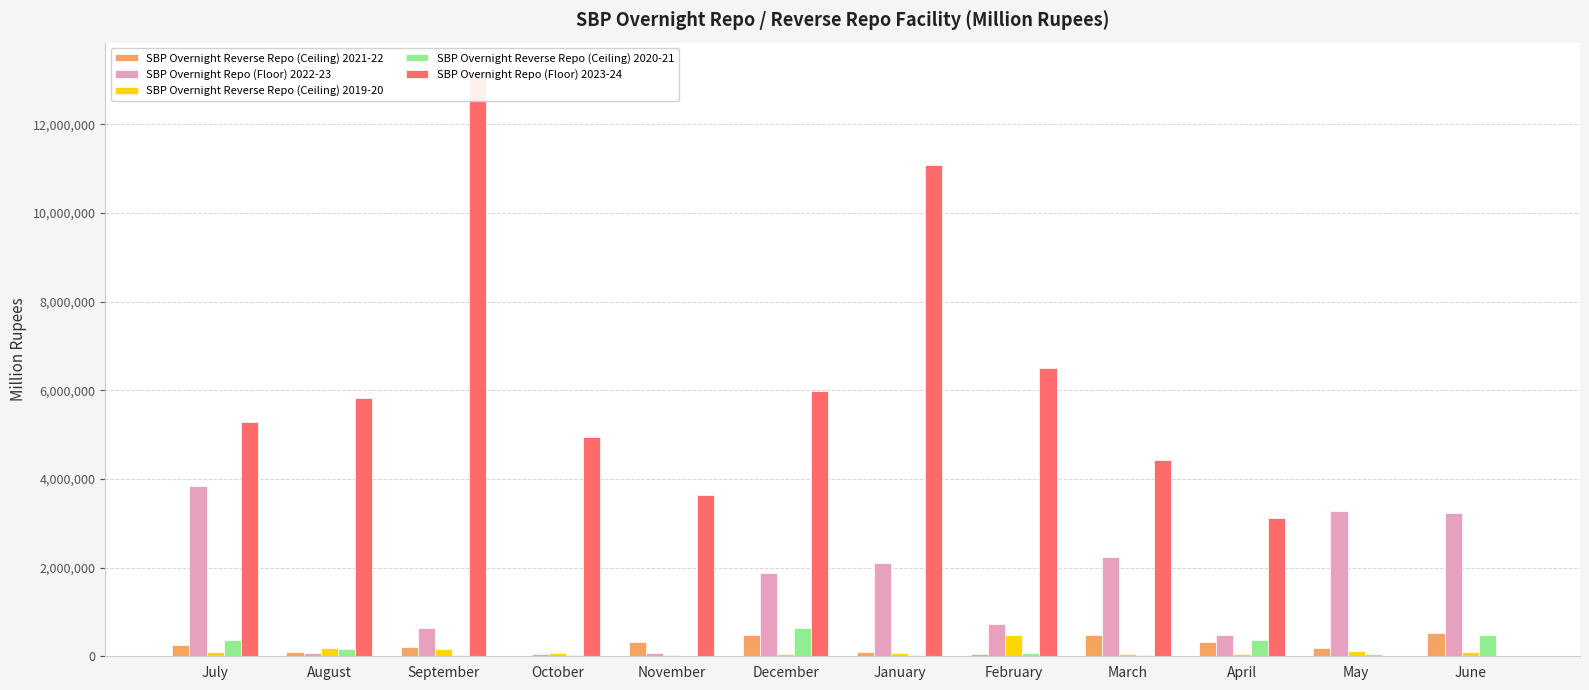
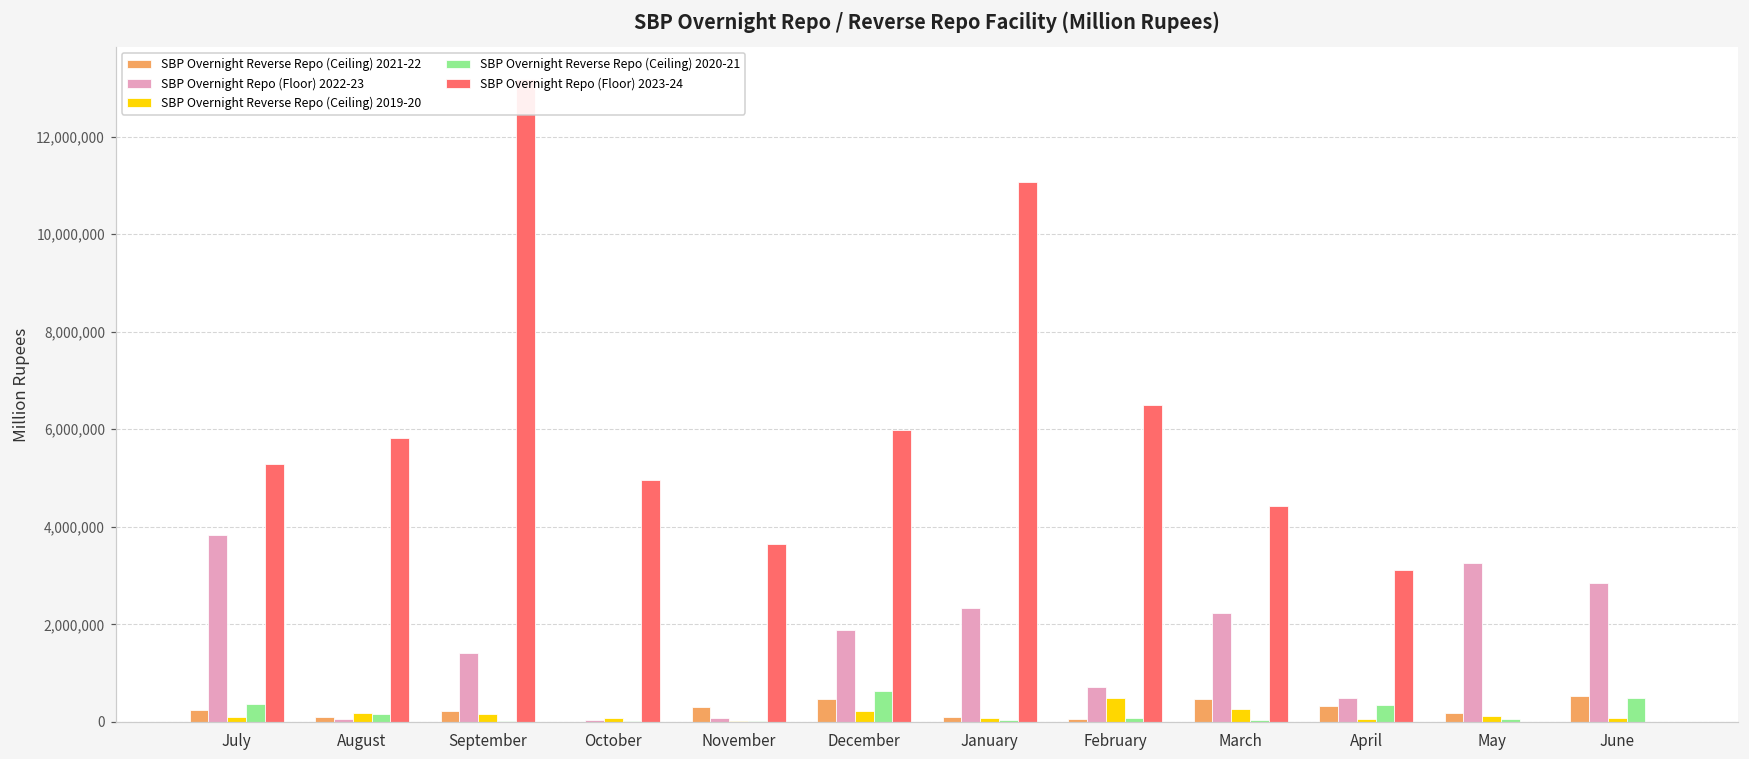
SBP Overnight Repo (Floor) 2022-23, September: 600,000 -> 1,400,000
SBP Overnight Reverse Repo (Ceiling) 2019-20, December: 0 -> 200,000
SBP Overnight Repo (Floor) 2022-23, January: 2,100,000 -> 2,300,000
SBP Overnight Reverse Repo (Ceiling) 2019-20, March: 100,000 -> 300,000
SBP Overnight Repo (Floor) 2022-23, June: 3,200,000 -> 2,900,000
